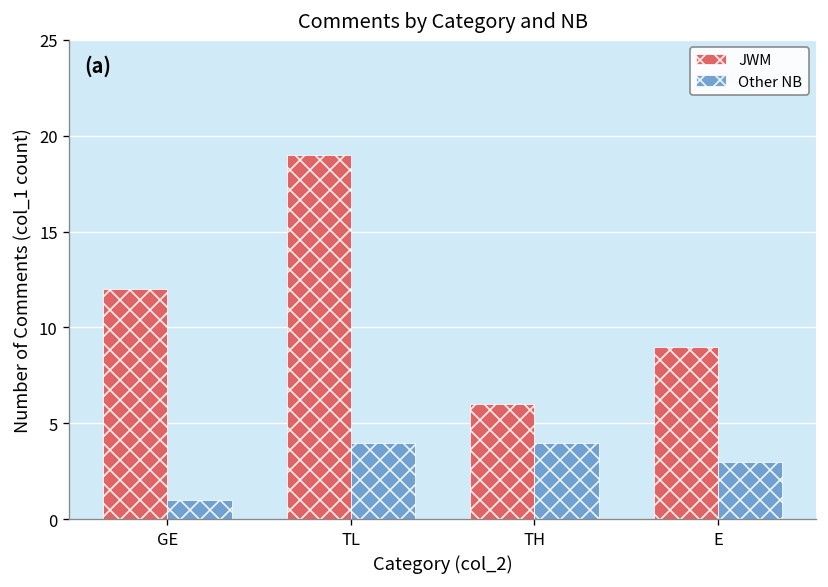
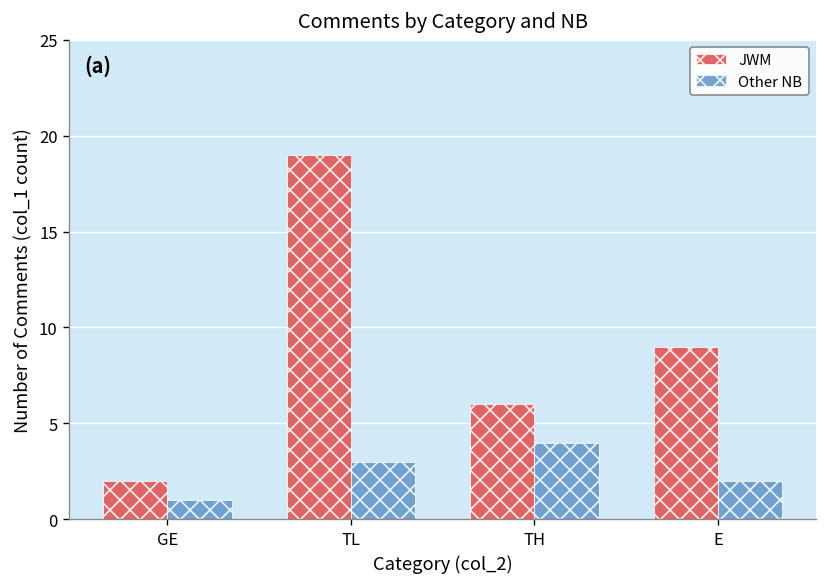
JWM, GE: 12 -> 2
Other NB, TL: 4 -> 3
Other NB, E: 3 -> 2
